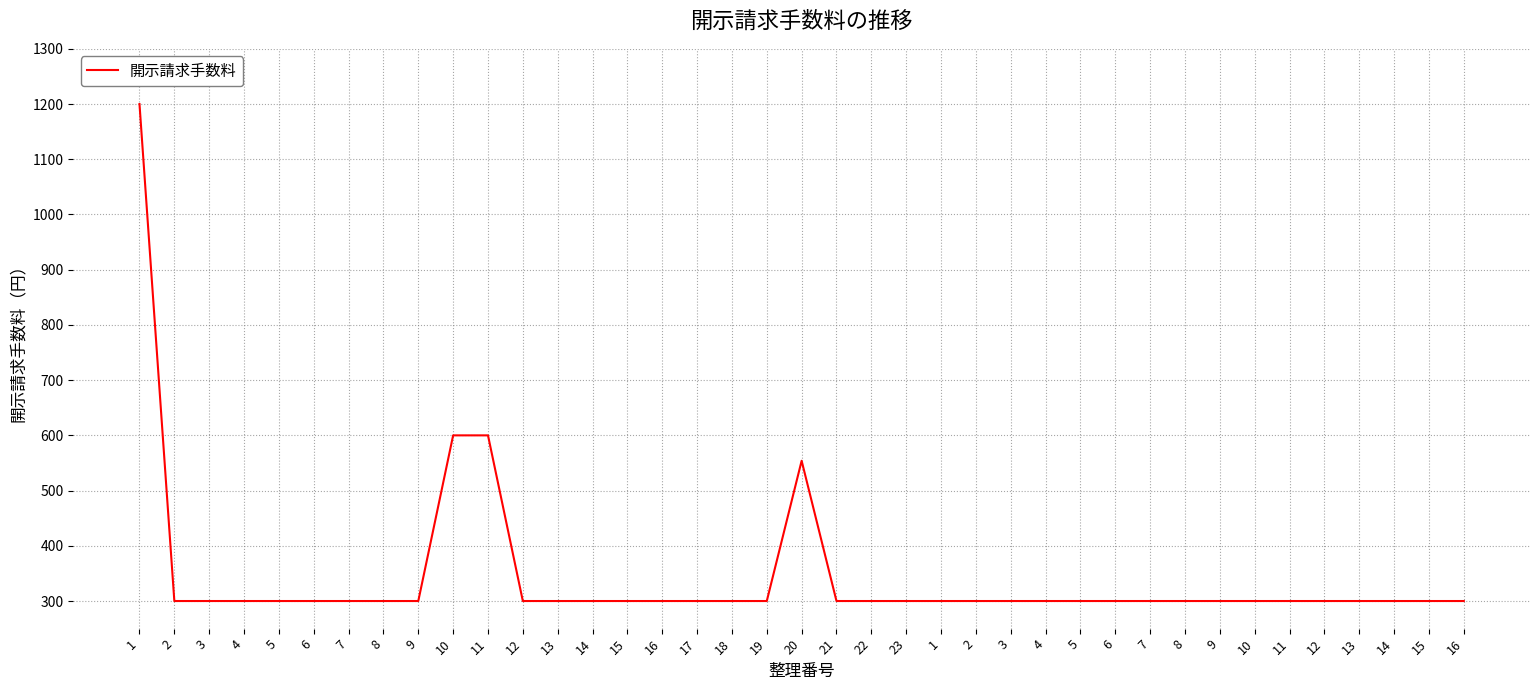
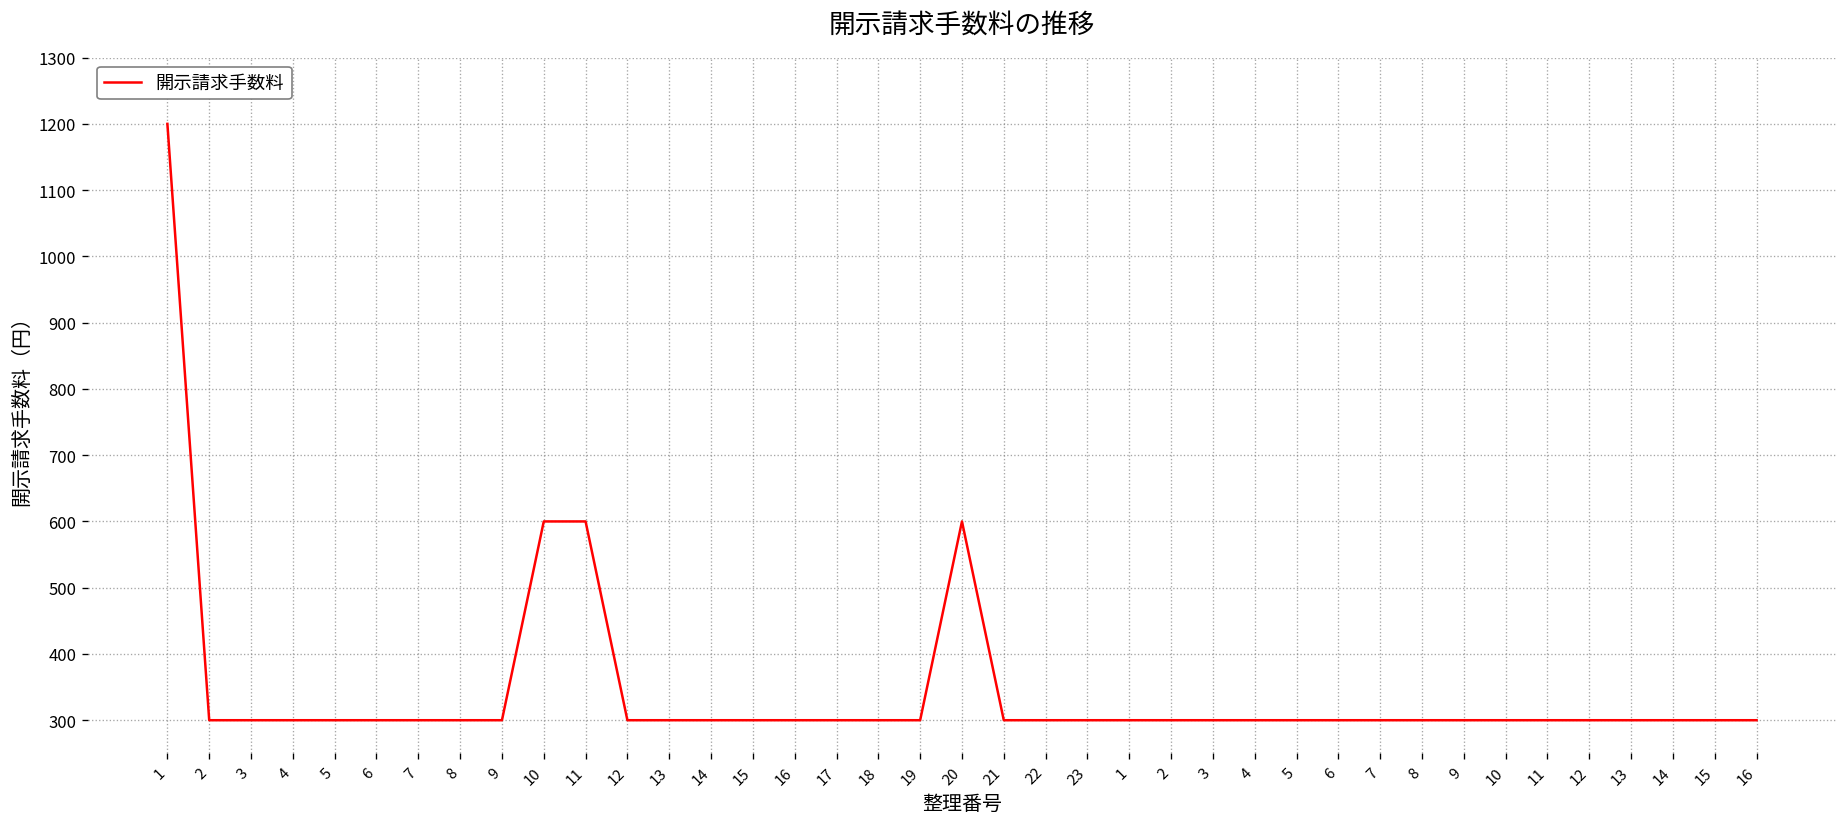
20: 550 -> 600
